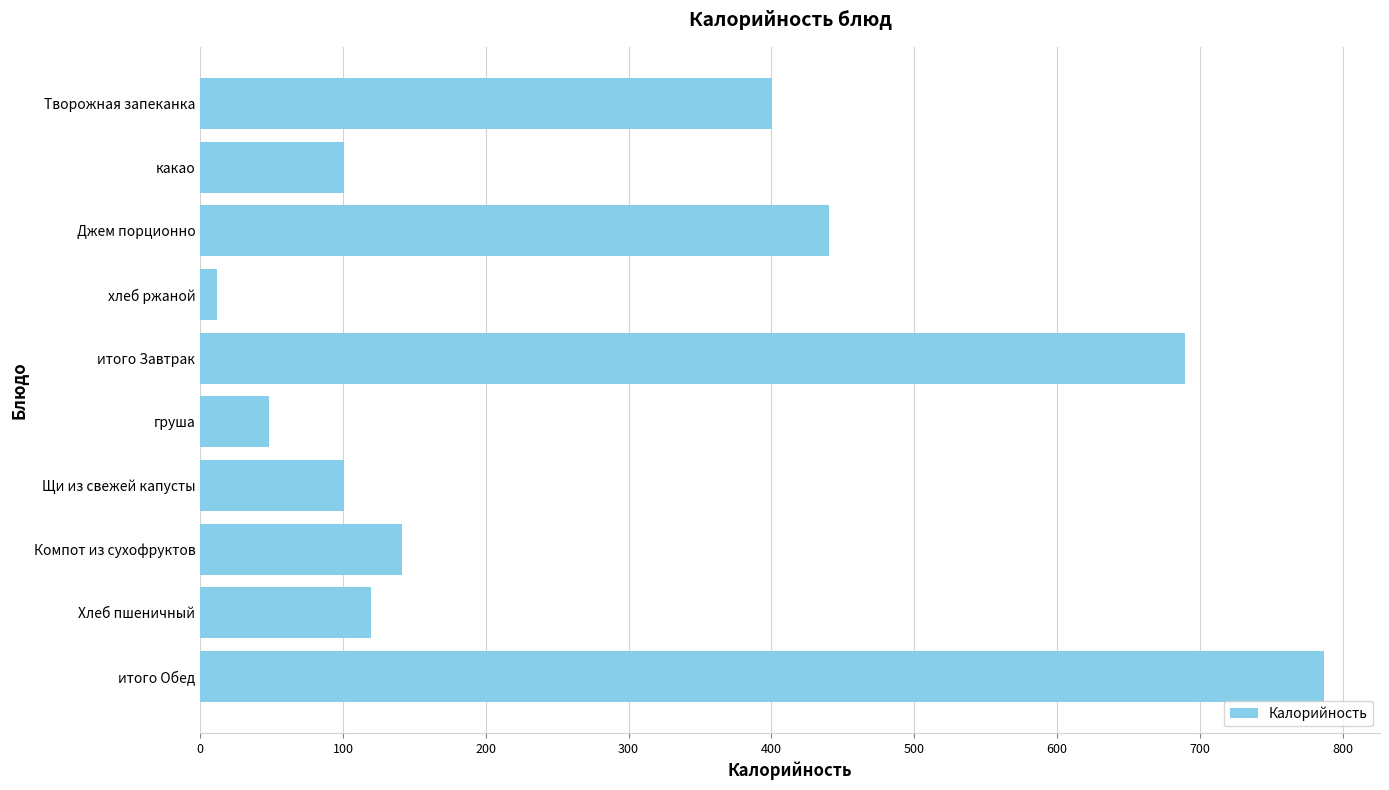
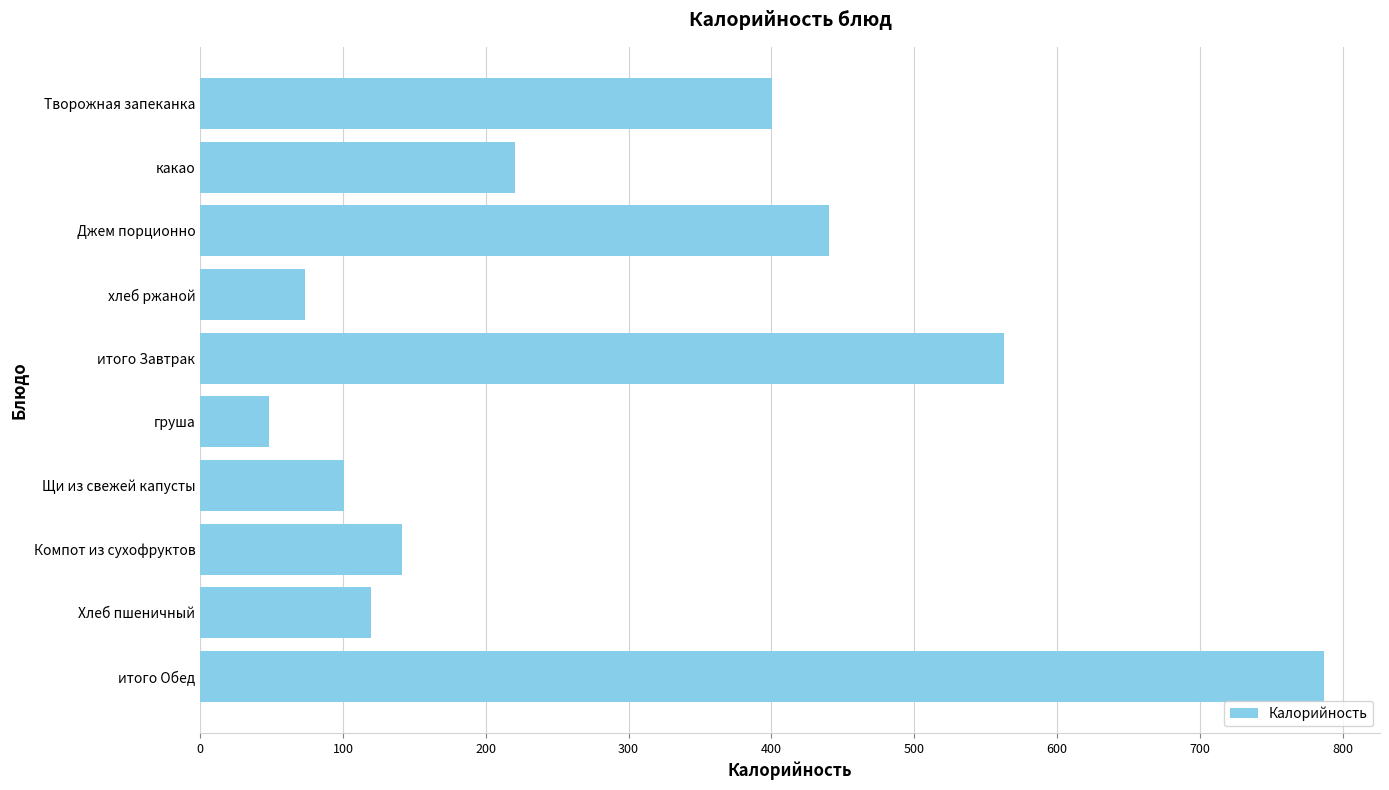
какао: 100 -> 220
хлеб ржаной: 12 -> 74
итого Завтрак: 689 -> 563
